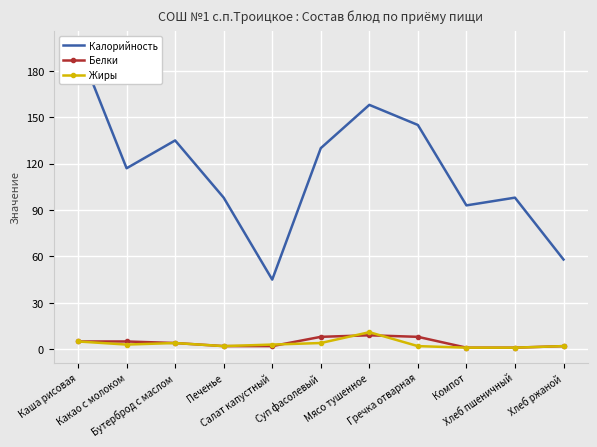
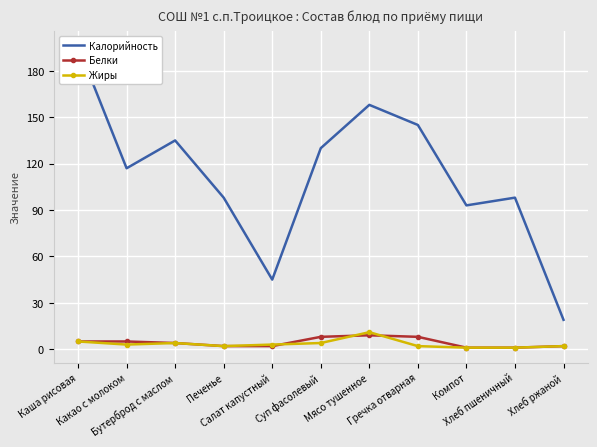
Калорийность, Хлеб ржаной: 58 -> 19
